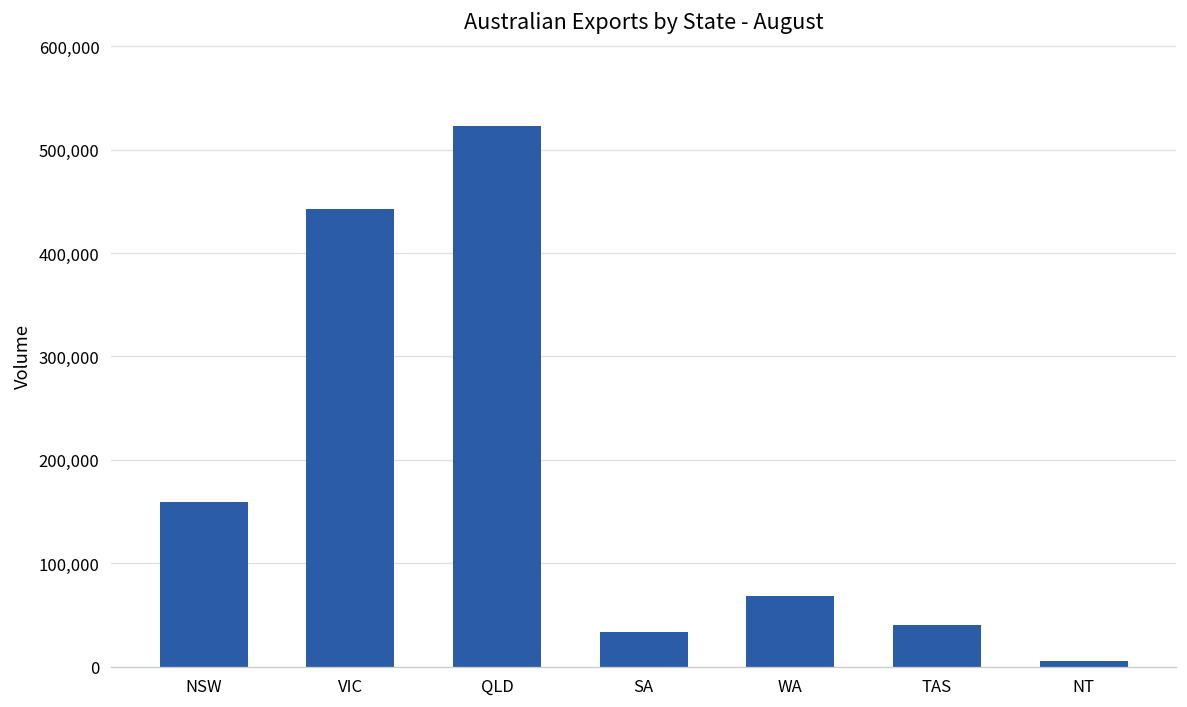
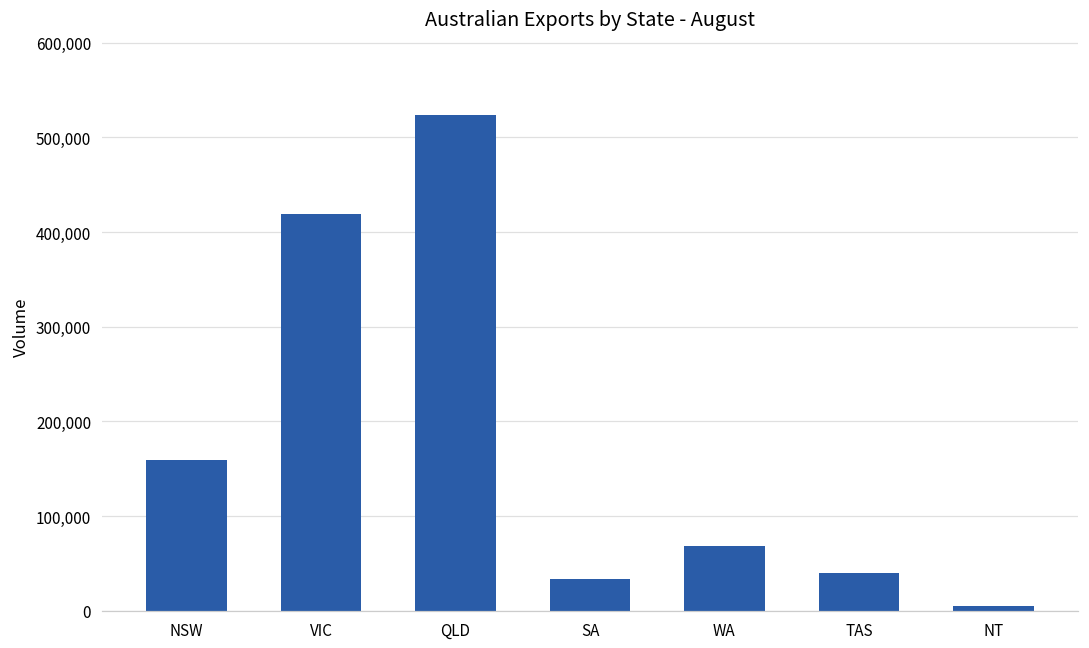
VIC: 440,000 -> 420,000
